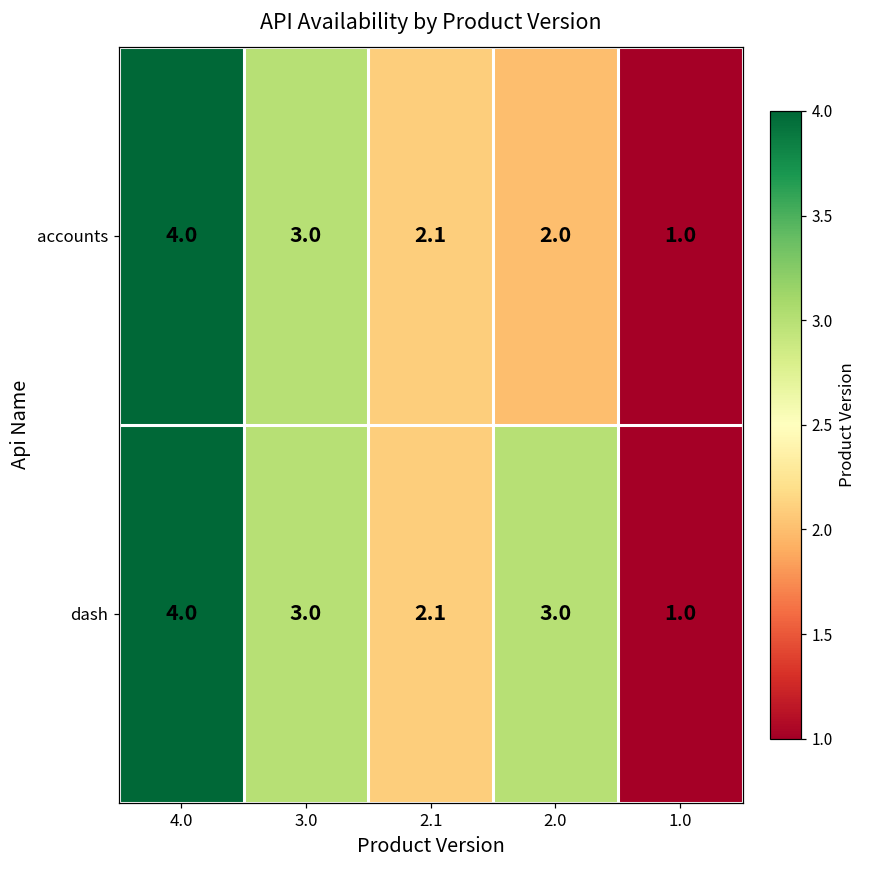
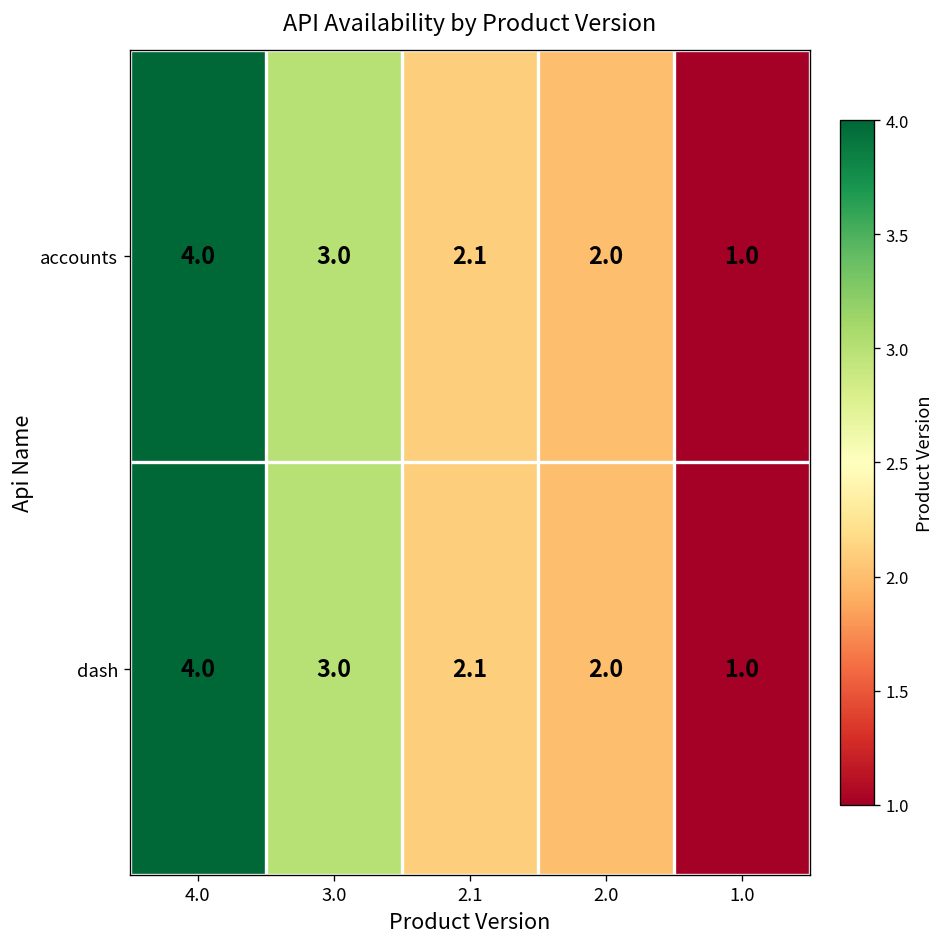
dash, 2.0: 3.0 -> 2.0
